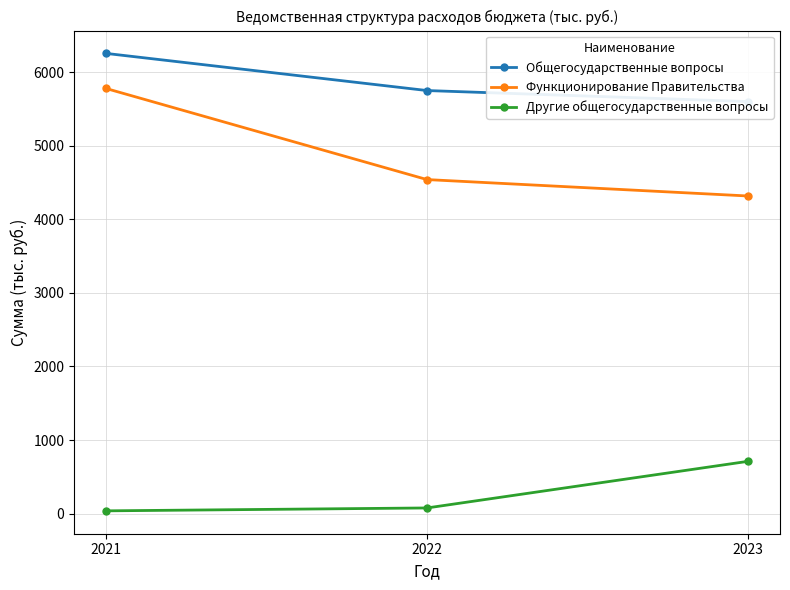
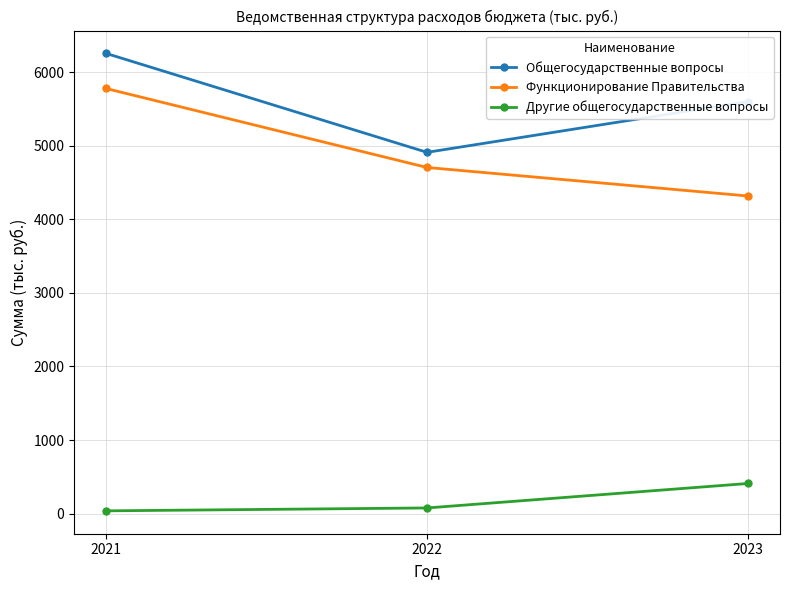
Общегосударственные вопросы, 2022: 5800 -> 4900
Функционирование Правительства, 2022: 4500 -> 4700
Другие общегосударственные вопросы, 2023: 700 -> 400
